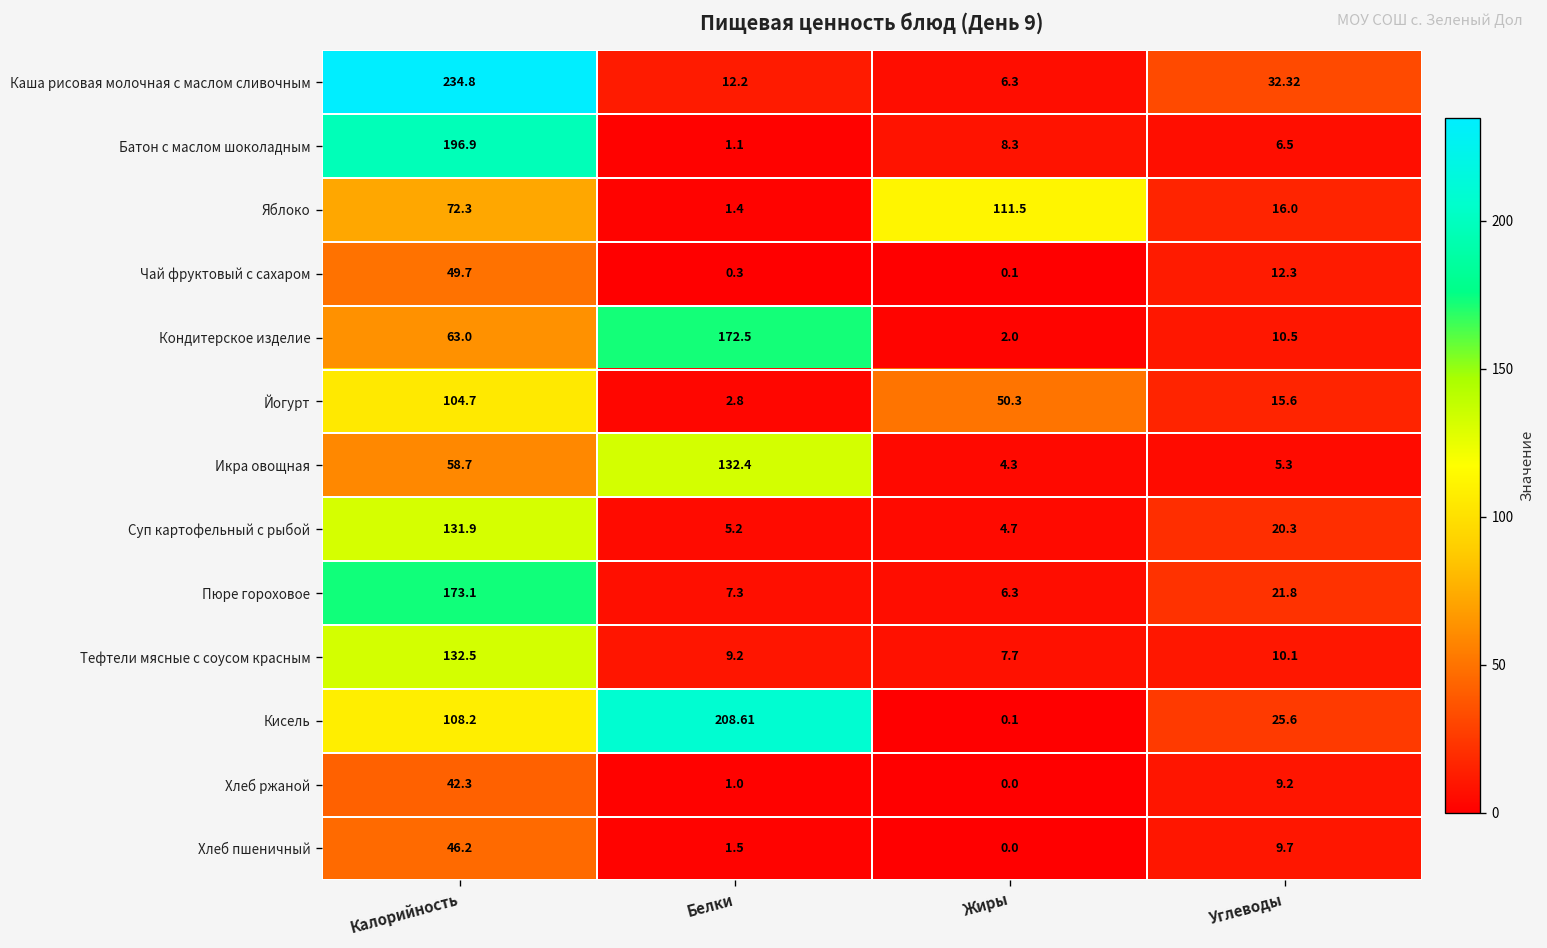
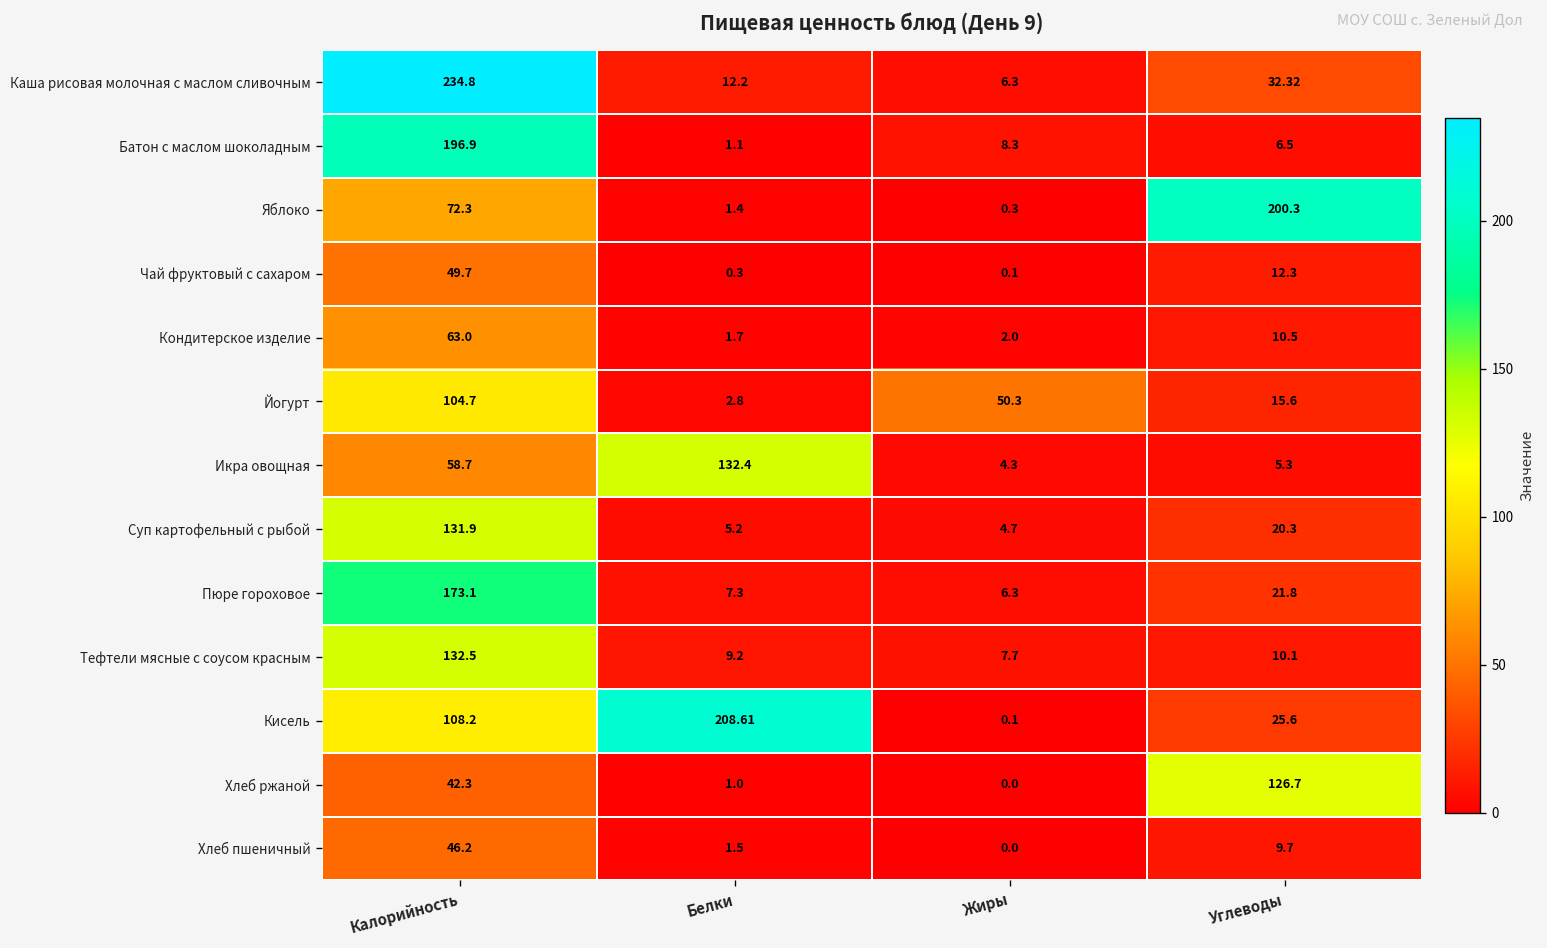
Яблоко, Жиры: 111.5 -> 0.3
Яблоко, Углеводы: 16.0 -> 200.3
Кондитерское изделие, Белки: 172.5 -> 1.7
Хлеб ржаной, Углеводы: 9.2 -> 126.7
